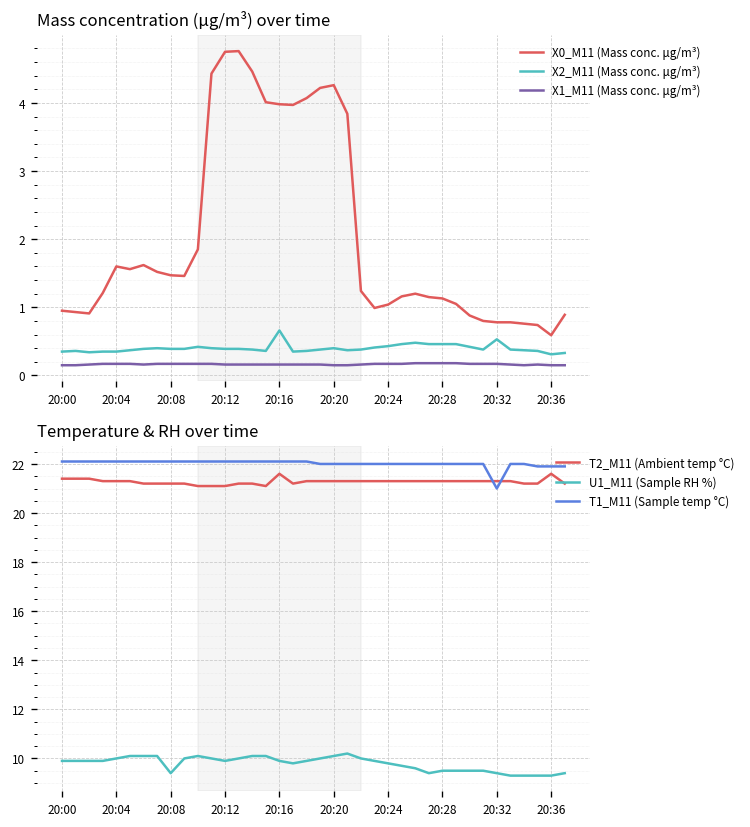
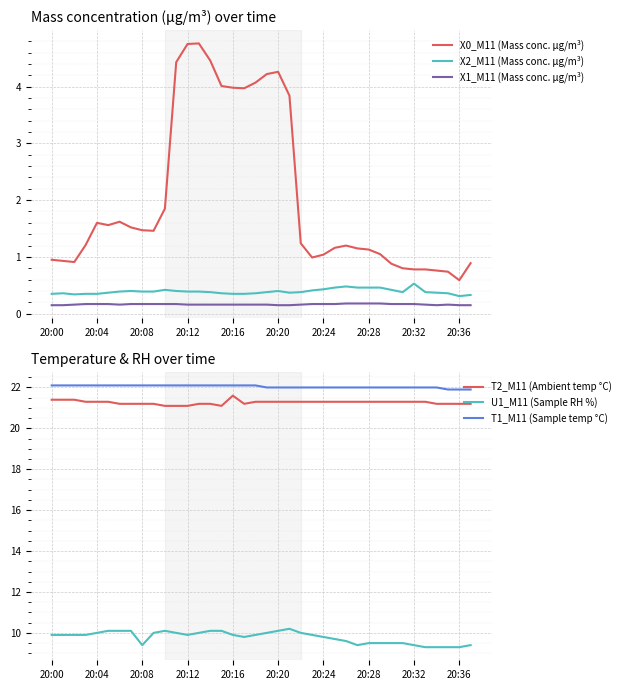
Mass concentration (μg/m³) over time, X2_M11 (Mass conc. μg/m³), 20:16: 0.7 -> 0.4
Temperature & RH over time, T1_M11 (Sample temp °C), 20:32: 21 -> 22
Temperature & RH over time, T2_M11 (Ambient temp °C), 20:36: 21.6 -> 21.2
